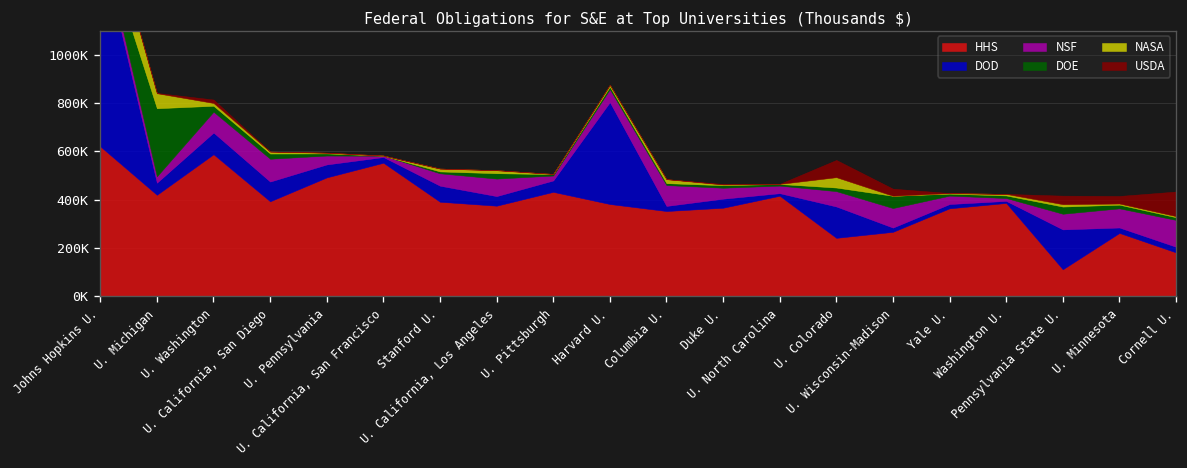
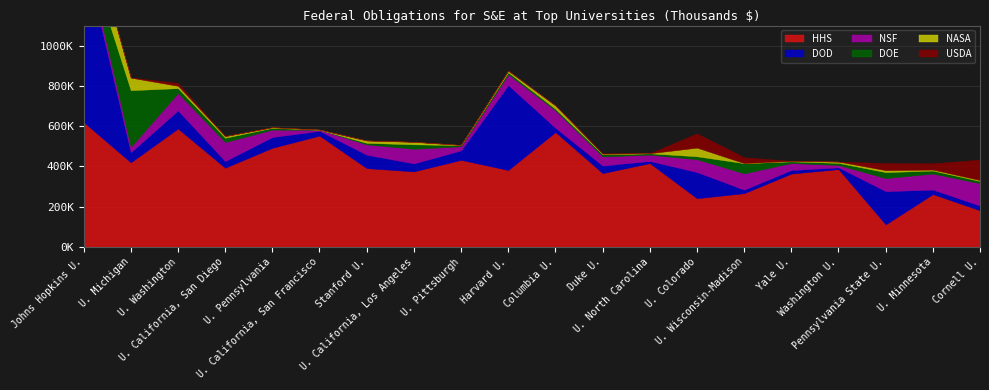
DOD, U. California, San Diego: 80000 -> 30000
HHS, Columbia U.: 350000 -> 570000
